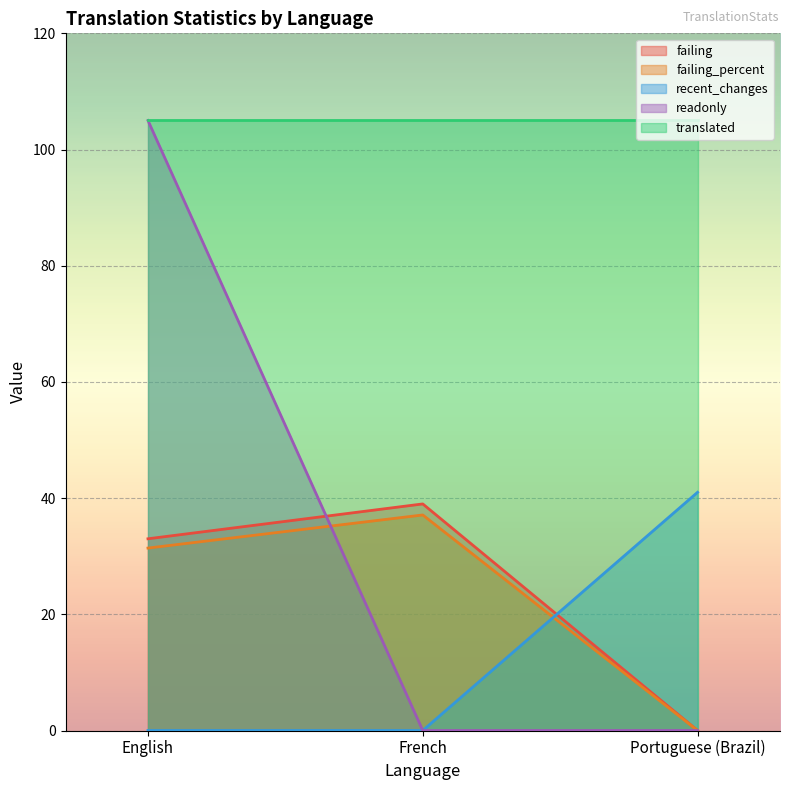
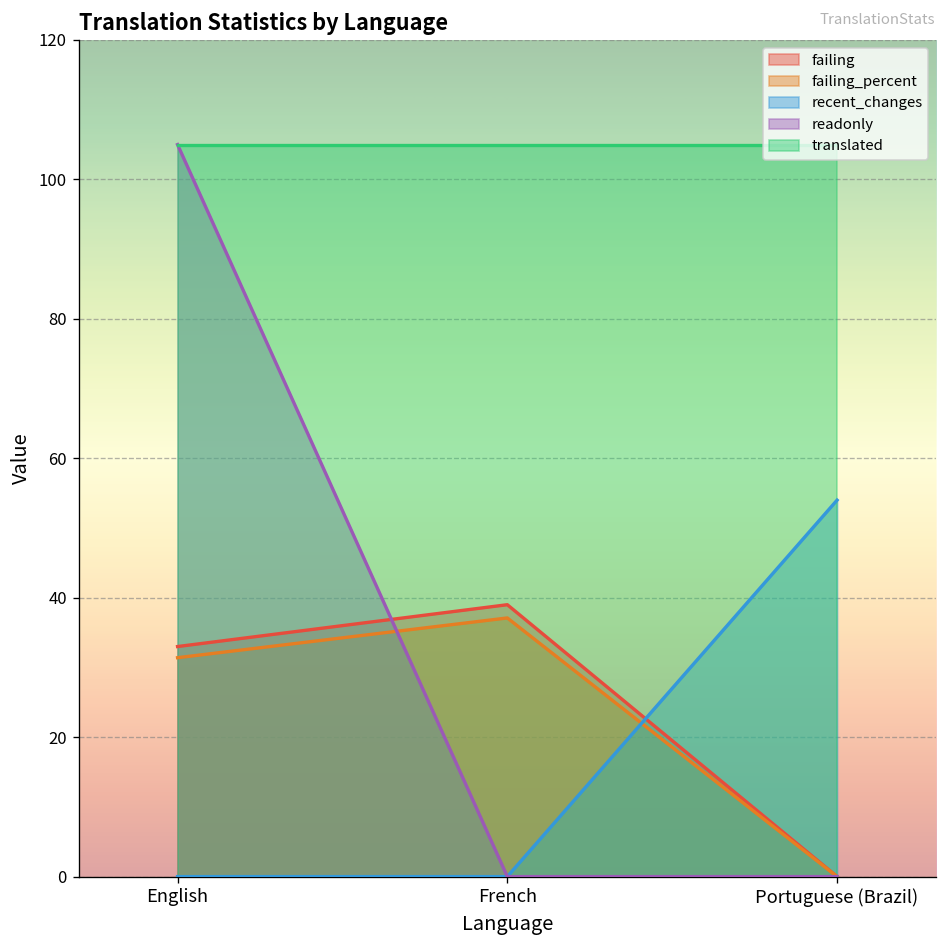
recent_changes, Portuguese (Brazil): 41 -> 54
